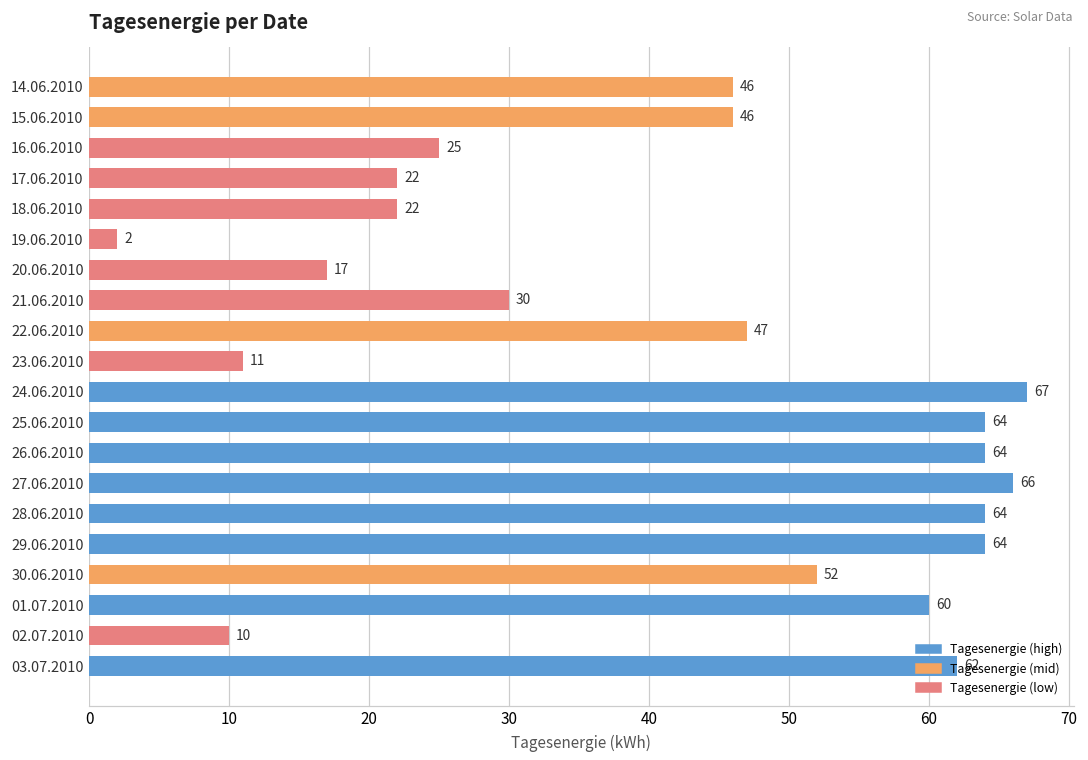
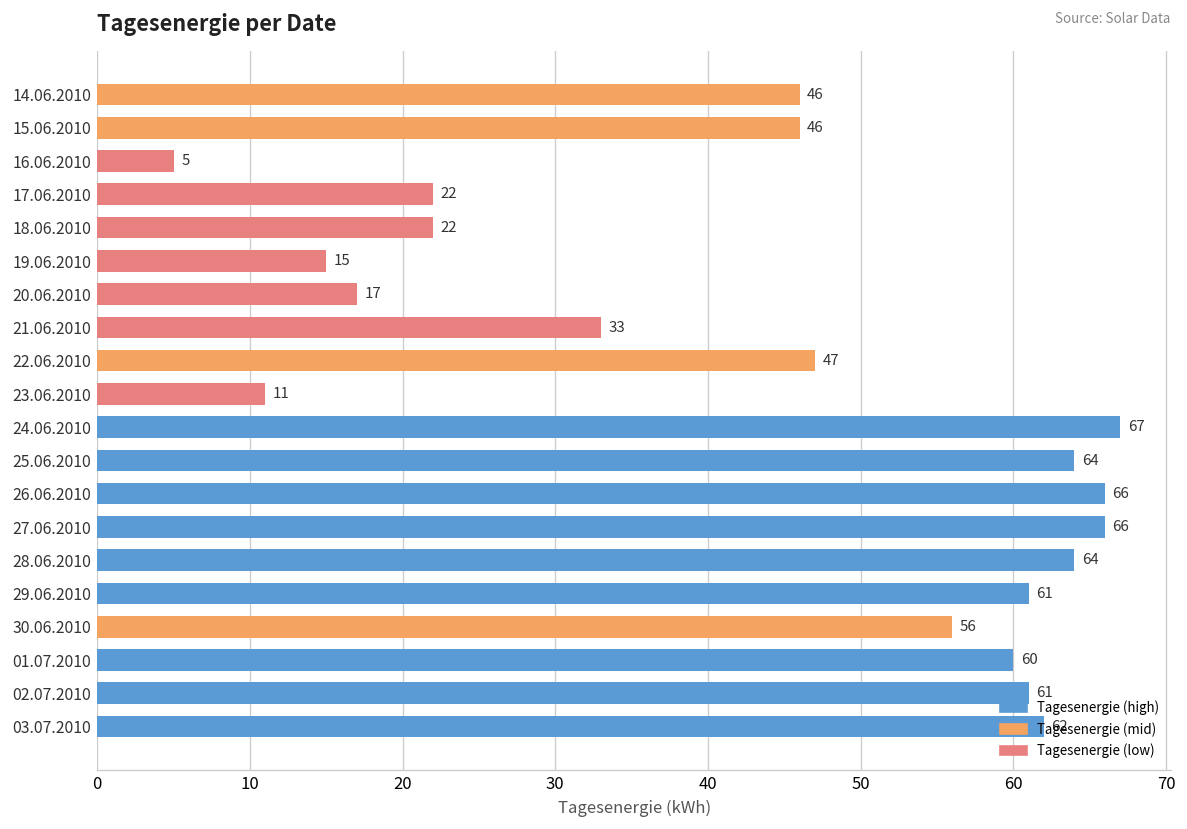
16.06.2010: 25 -> 5
19.06.2010: 2 -> 15
21.06.2010: 30 -> 33
26.06.2010: 64 -> 66
29.06.2010: 64 -> 61
30.06.2010: 52 -> 56
02.07.2010: 10 -> 61
